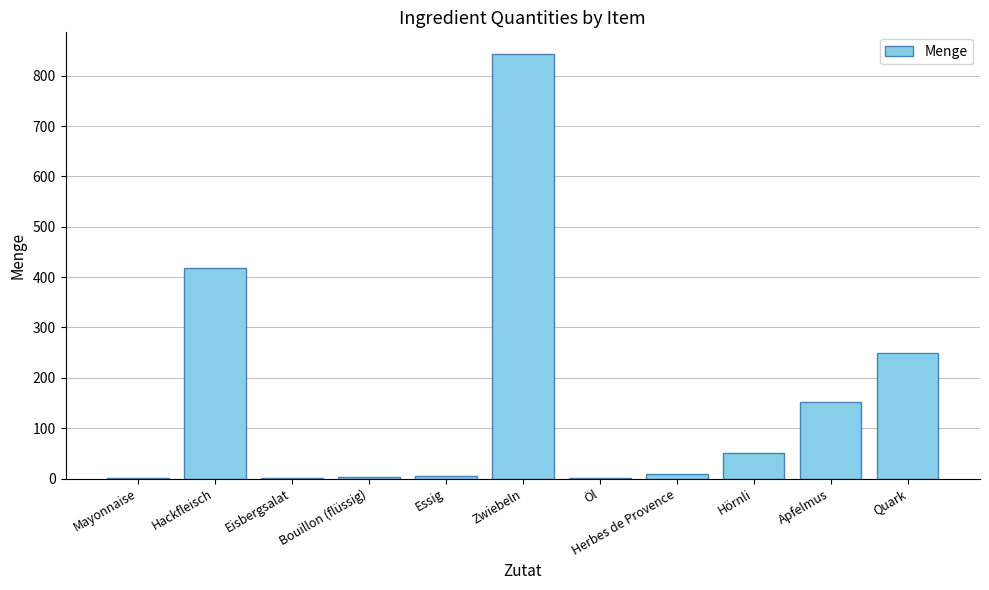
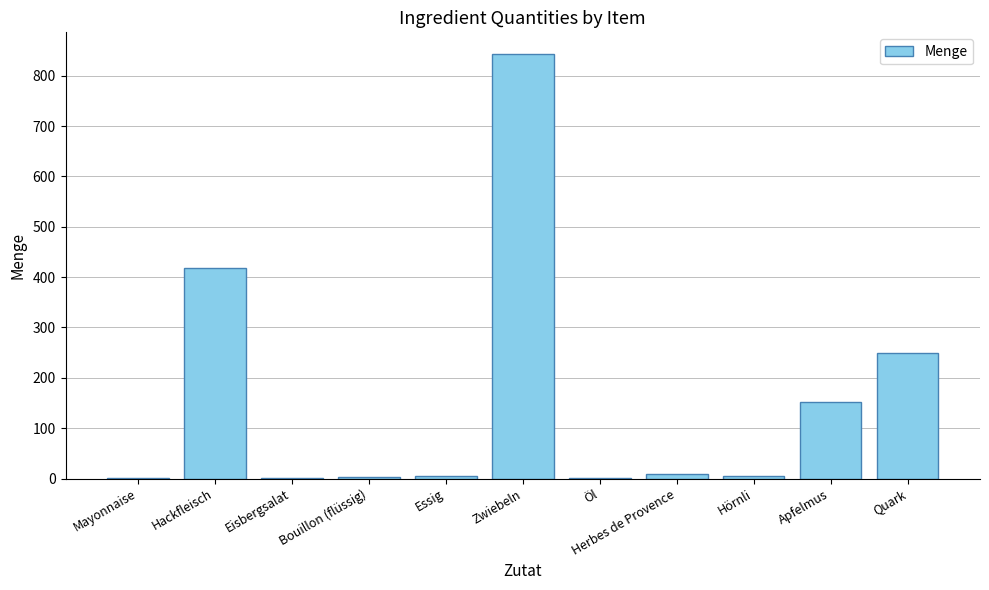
Hörnli: 50 -> 0
